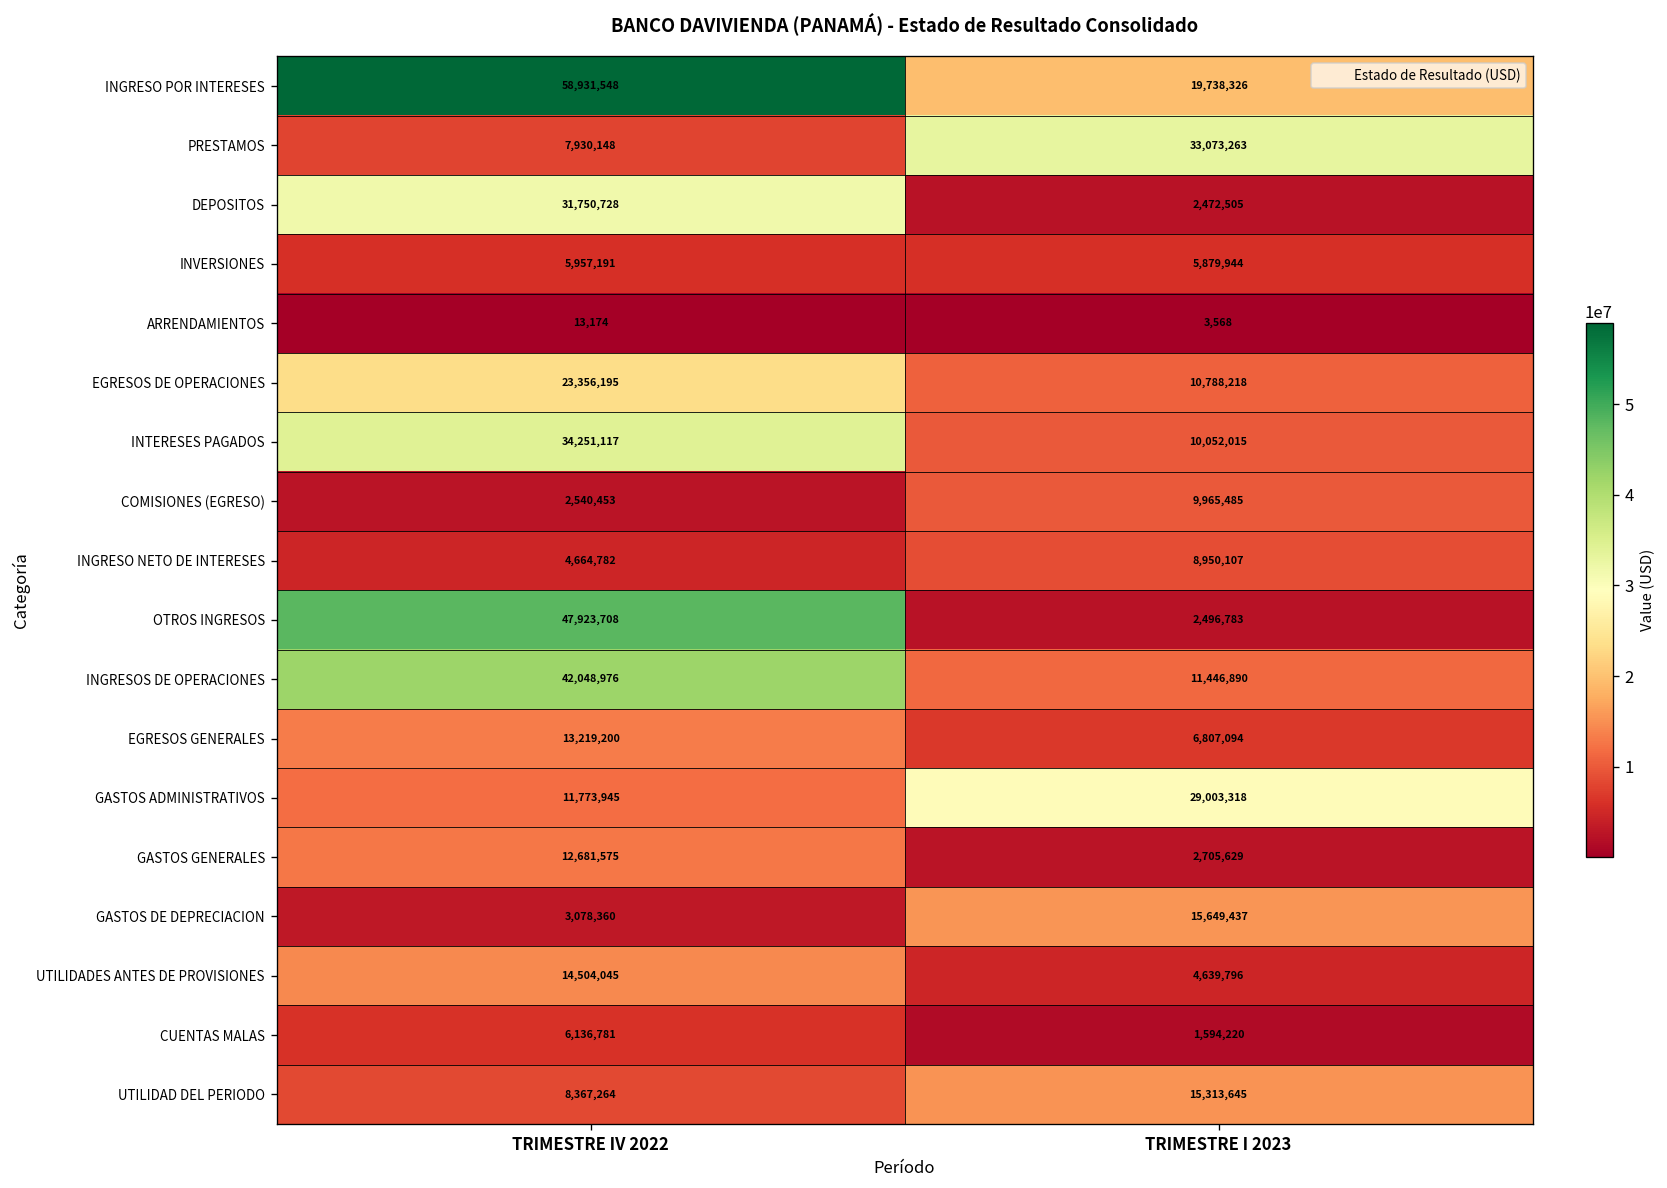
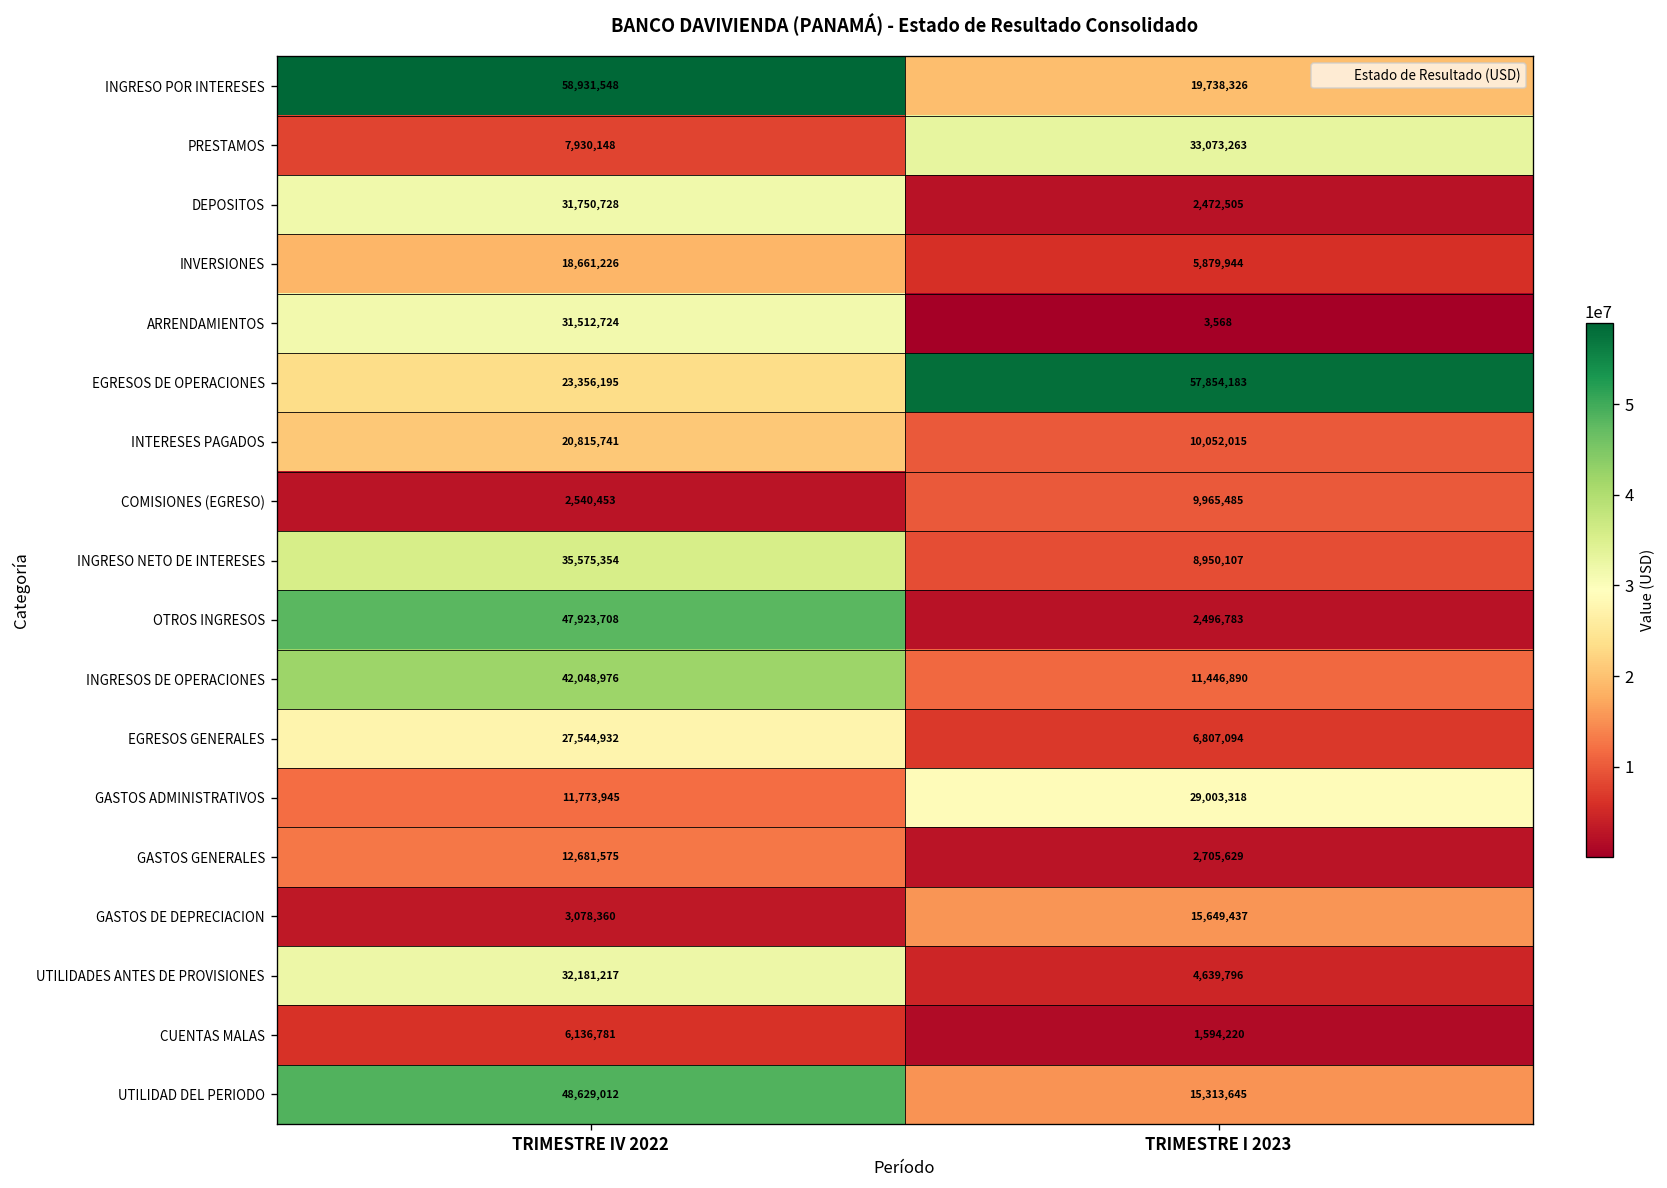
INVERSIONES, TRIMESTRE IV 2022: 5,957,191 -> 18,661,226
ARRENDAMIENTOS, TRIMESTRE IV 2022: 13,174 -> 31,512,724
EGRESOS DE OPERACIONES, TRIMESTRE I 2023: 10,788,218 -> 57,854,183
INTERESES PAGADOS, TRIMESTRE IV 2022: 34,251,117 -> 20,815,741
INGRESO NETO DE INTERESES, TRIMESTRE IV 2022: 4,664,782 -> 35,575,354
EGRESOS GENERALES, TRIMESTRE IV 2022: 13,219,200 -> 27,544,932
UTILIDADES ANTES DE PROVISIONES, TRIMESTRE IV 2022: 14,504,045 -> 32,181,217
UTILIDAD DEL PERIODO, TRIMESTRE IV 2022: 8,367,264 -> 48,629,012
